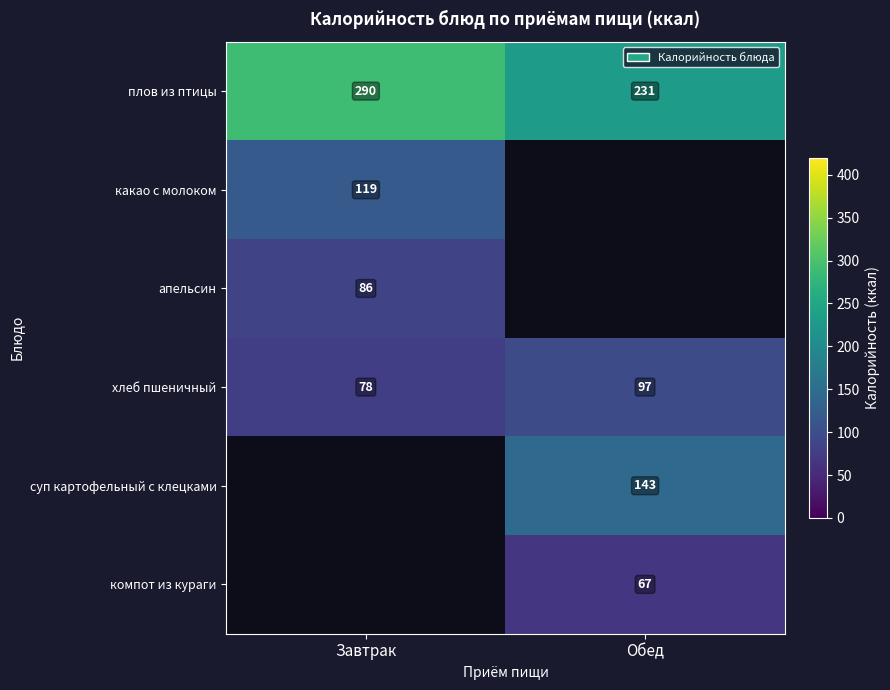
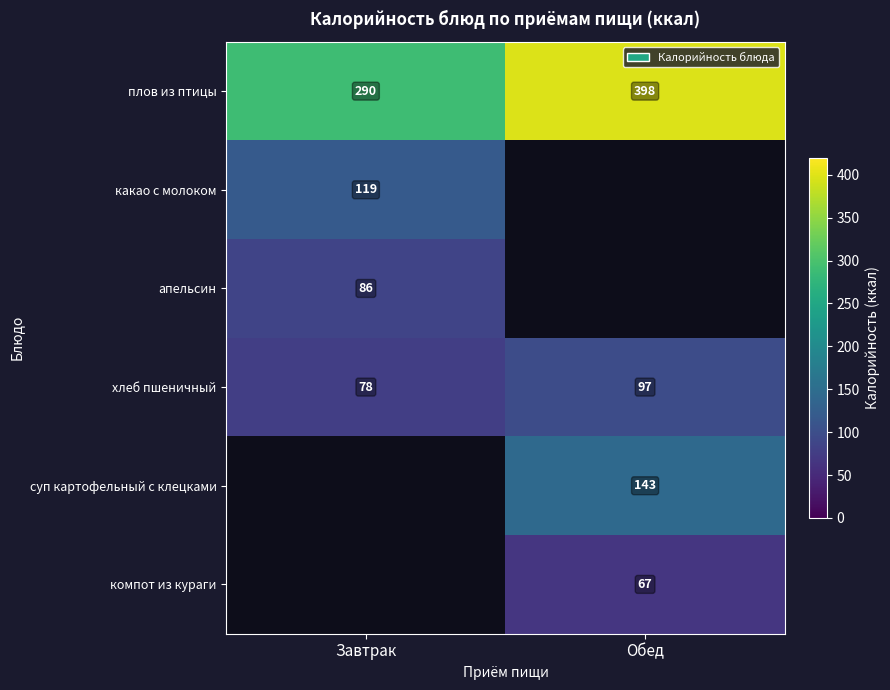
плов из птицы, Обед: 231 -> 398
